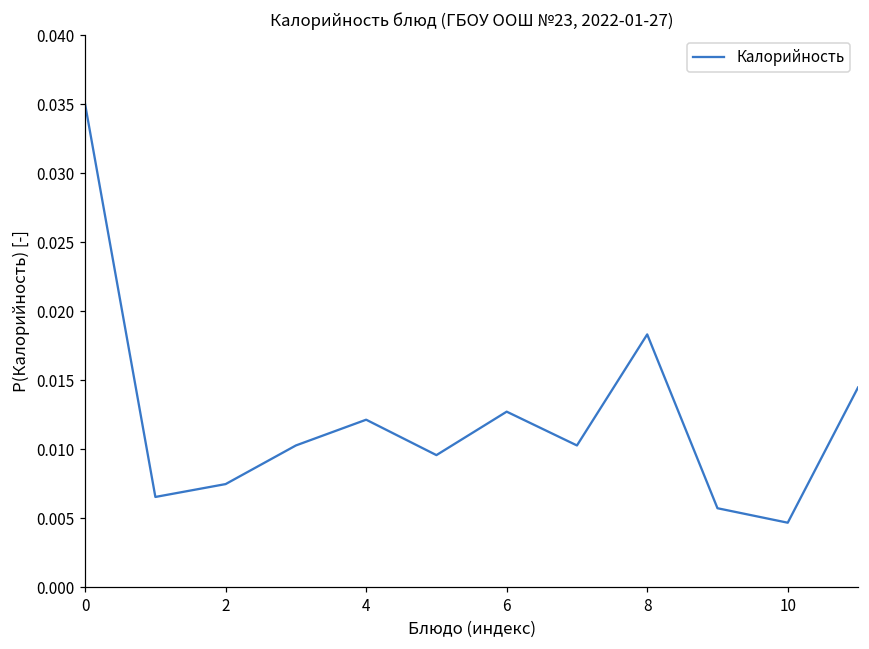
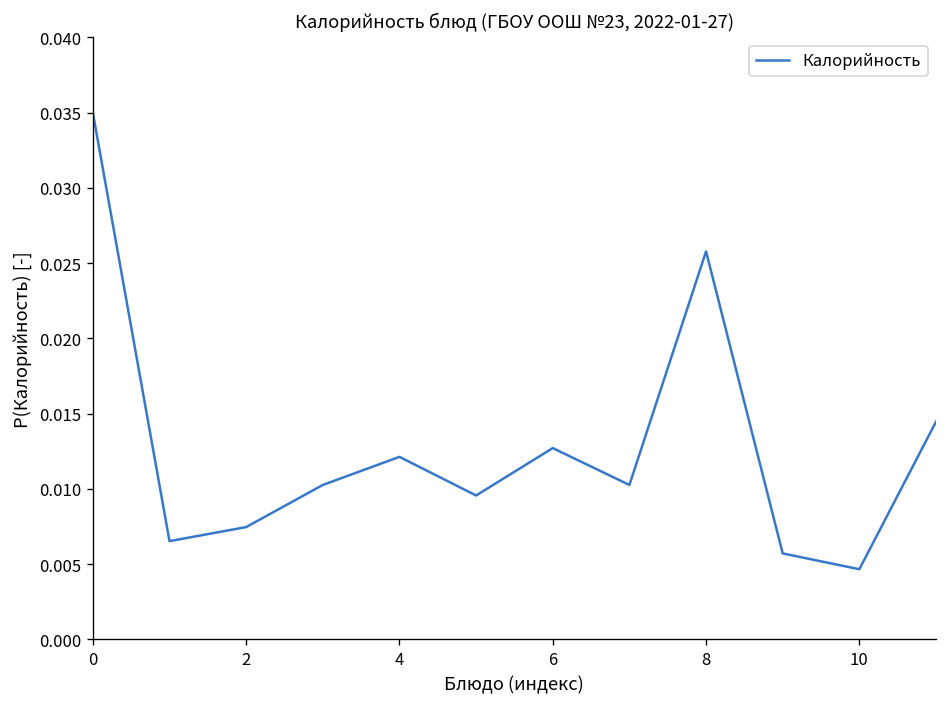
8: 0.0183 -> 0.0258
